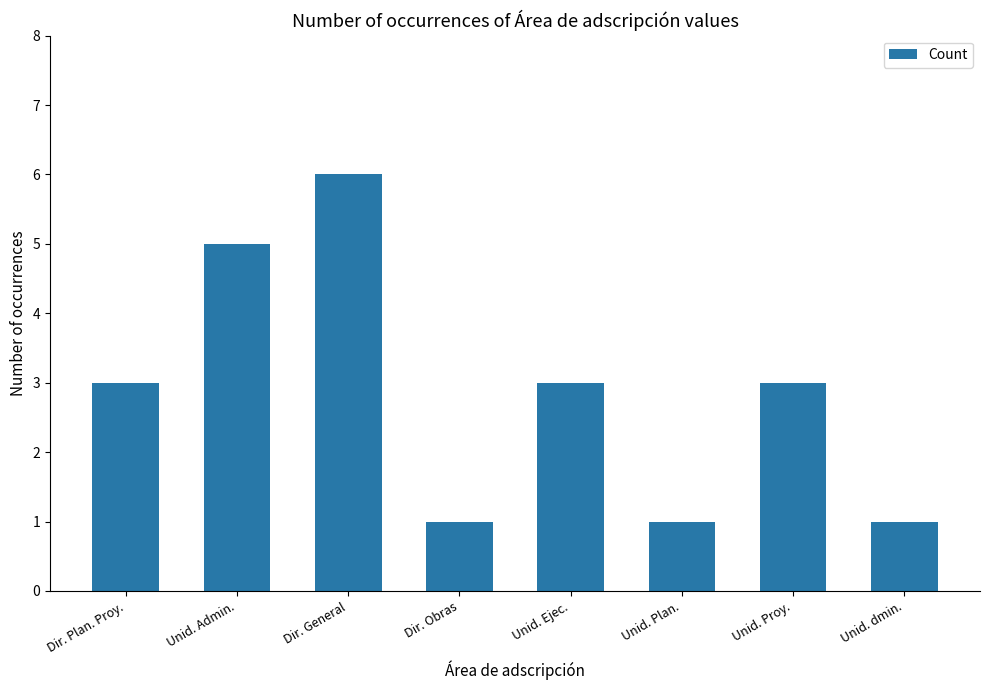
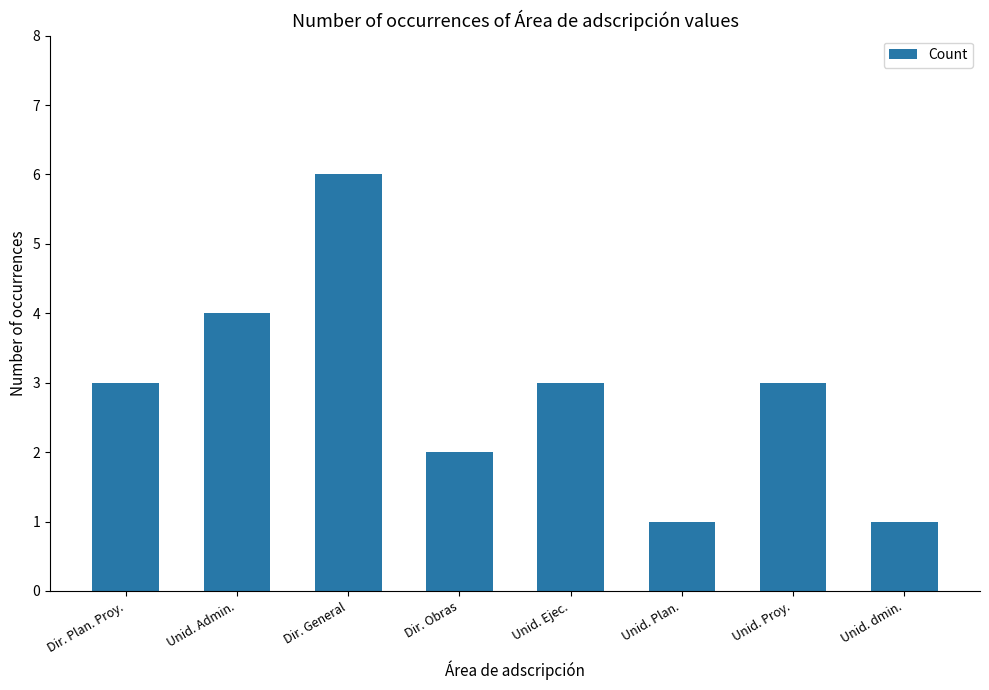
Unid. Admin.: 5 -> 4
Dir. Obras: 1 -> 2
